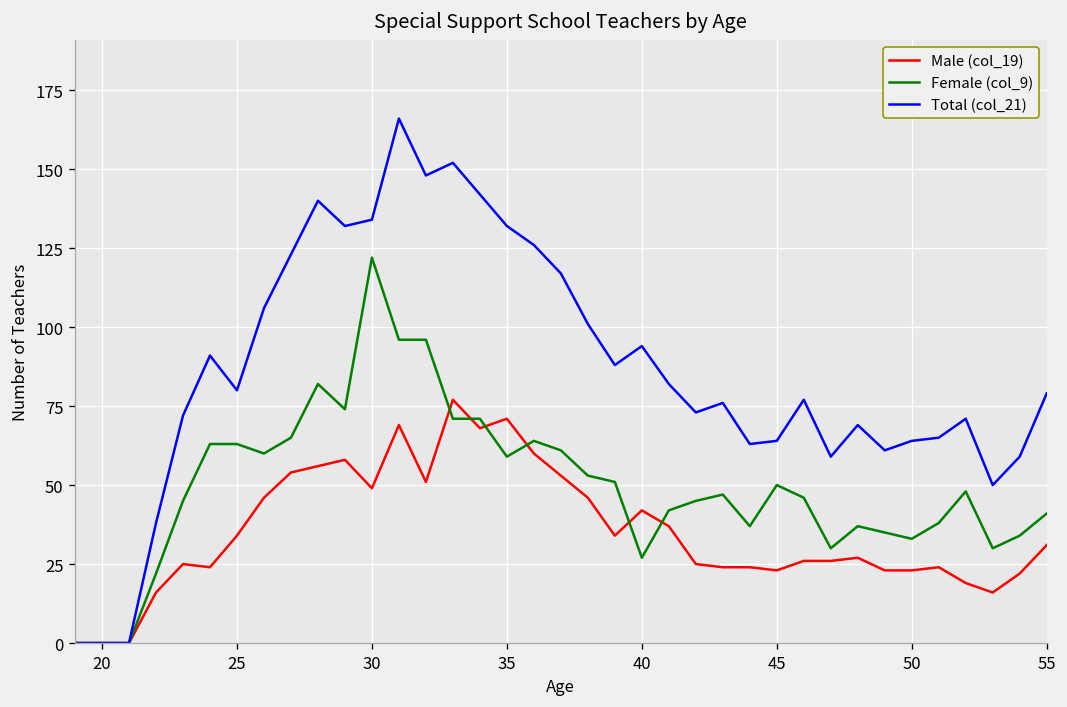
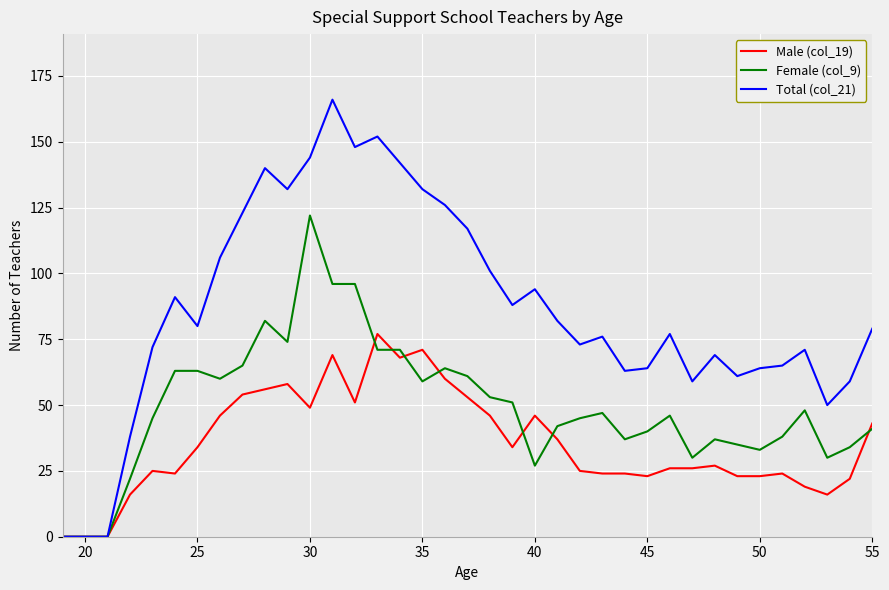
Total (col_21), 30: 134 -> 144
Male (col_19), 40: 42 -> 46
Female (col_9), 45: 50 -> 40
Male (col_19), 55: 31 -> 43
